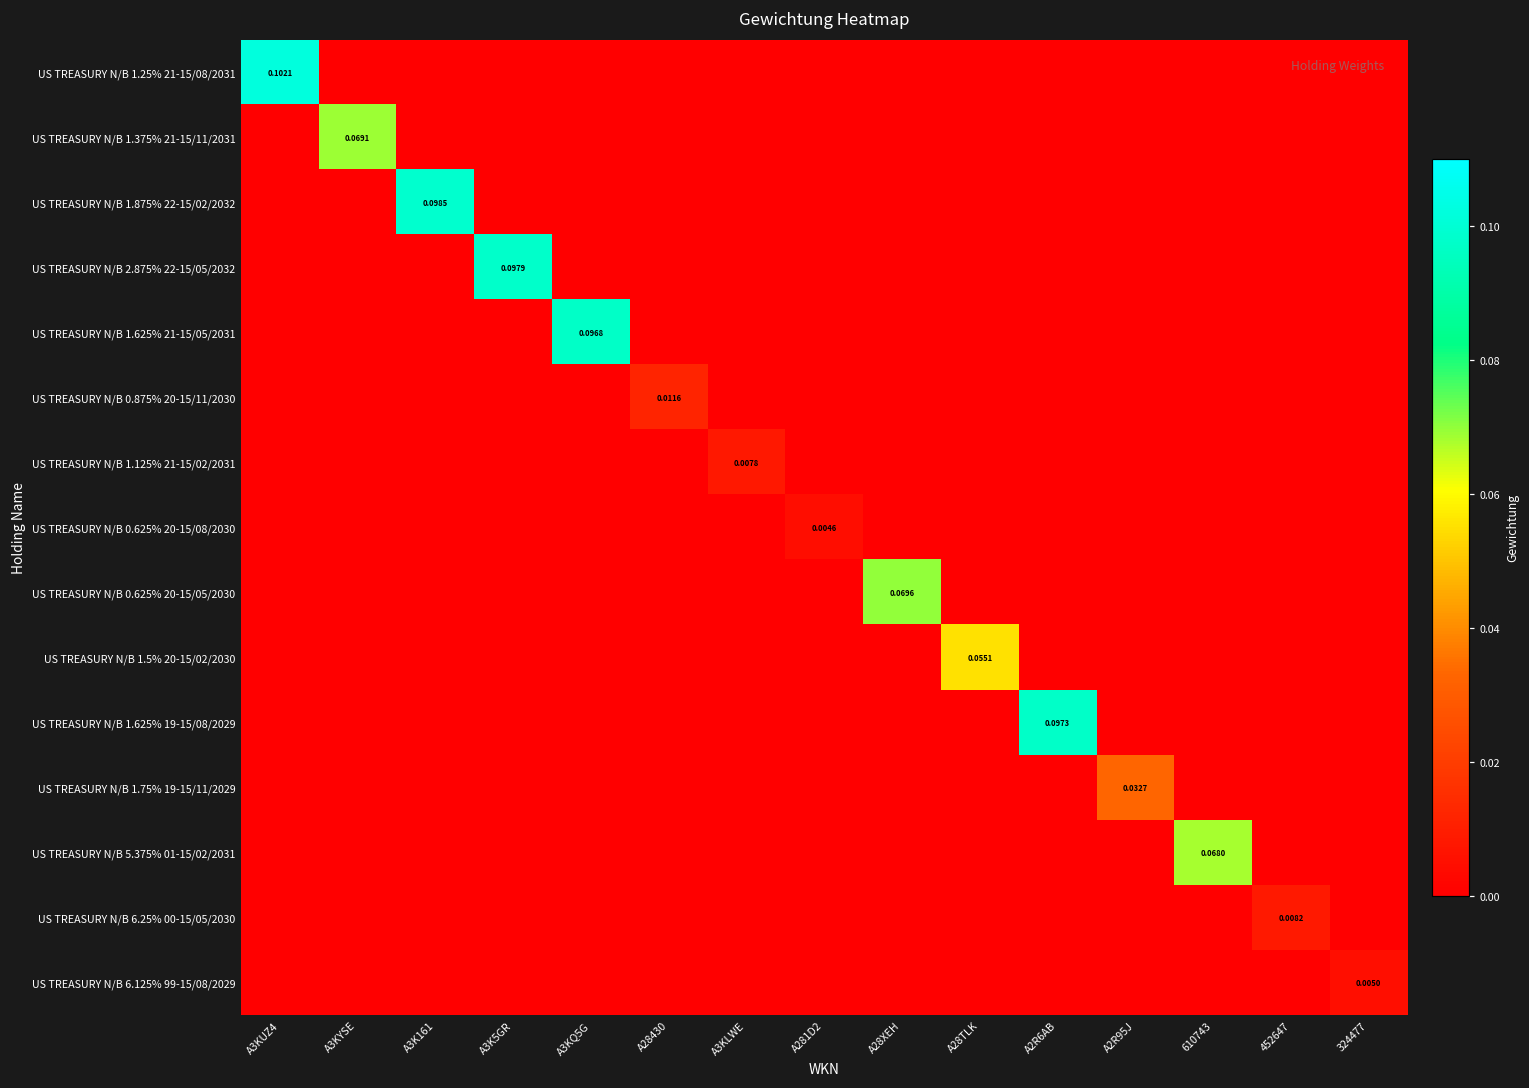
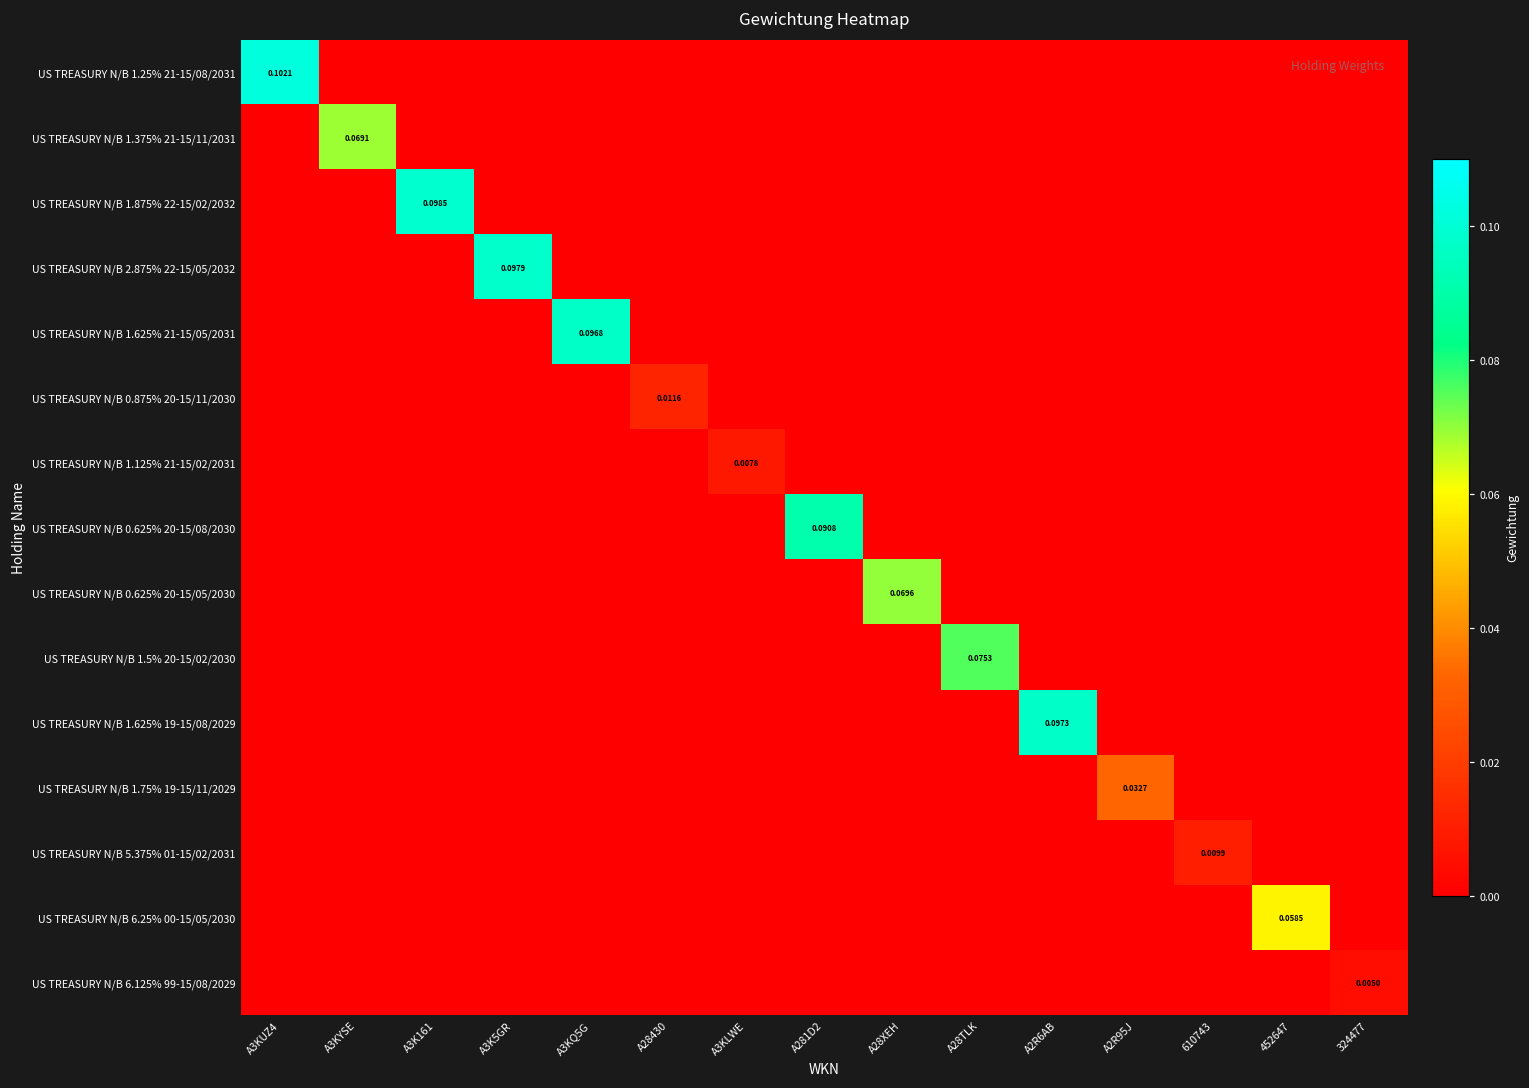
US TREASURY N/B 0.625% 20-15/08/2030, A281D2: 0.0046 -> 0.0908
US TREASURY N/B 1.5% 20-15/02/2030, A28TLK: 0.0551 -> 0.0753
US TREASURY N/B 5.375% 01-15/02/2031, 610743: 0.0680 -> 0.0099
US TREASURY N/B 6.25% 00-15/05/2030, 452647: 0.0082 -> 0.0585
